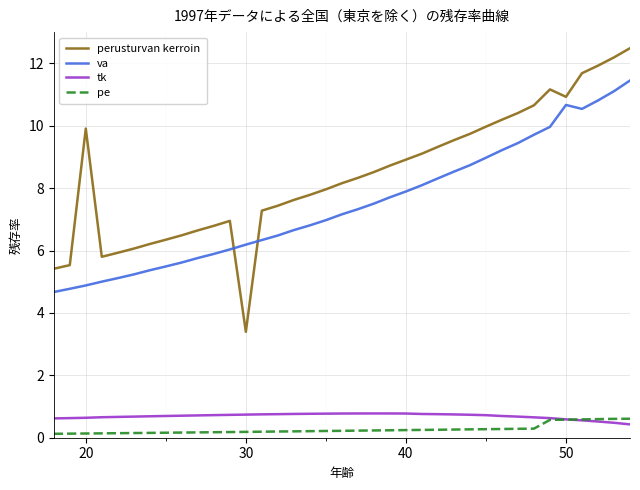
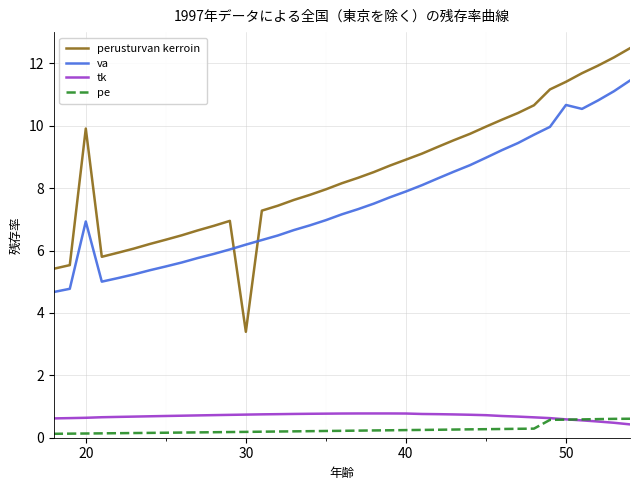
va, 20: 4.9 -> 6.9
perusturvan kerroin, 50: 10.9 -> 11.4
